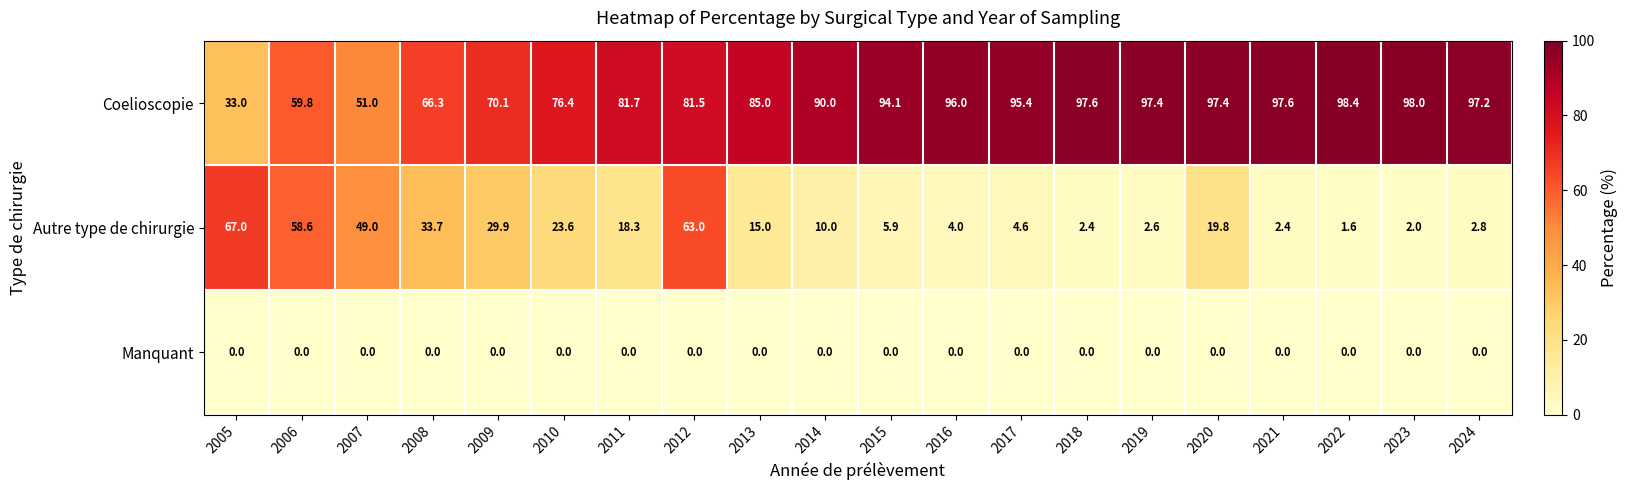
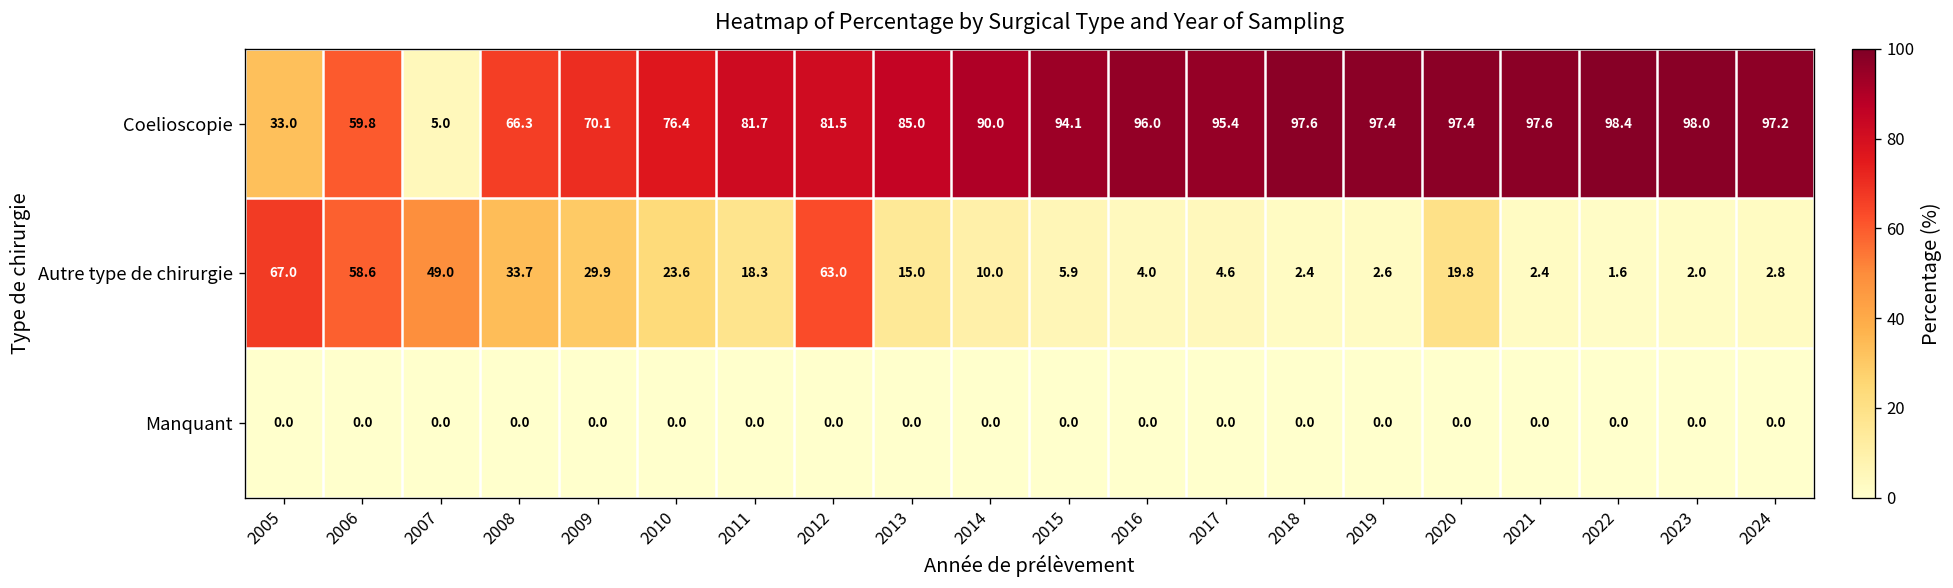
Coelioscopie, 2007: 51.0 -> 5.0
